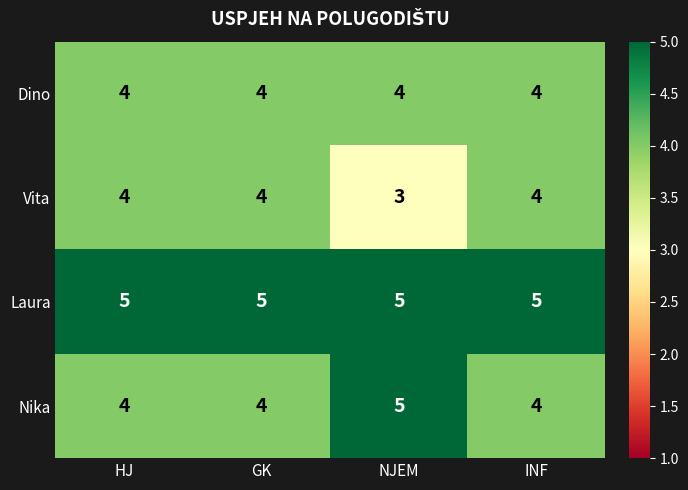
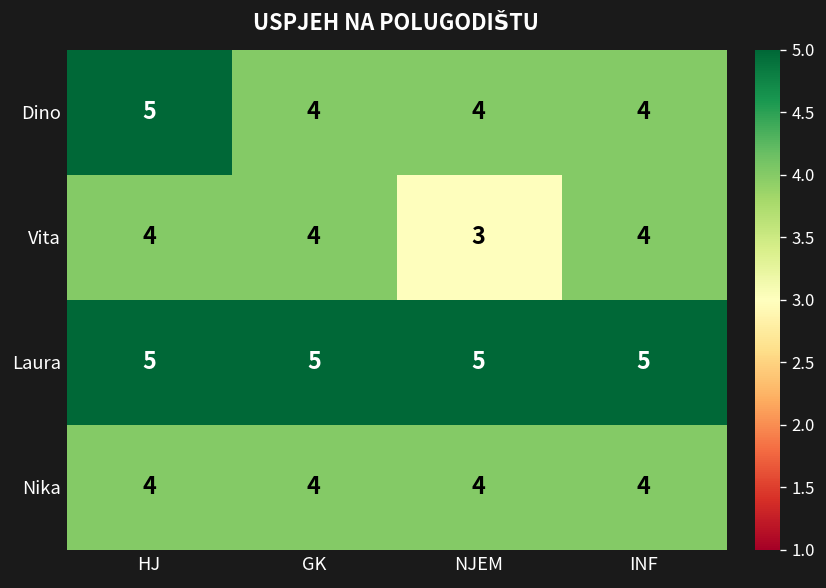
Dino, HJ: 4 -> 5
Nika, NJEM: 5 -> 4
